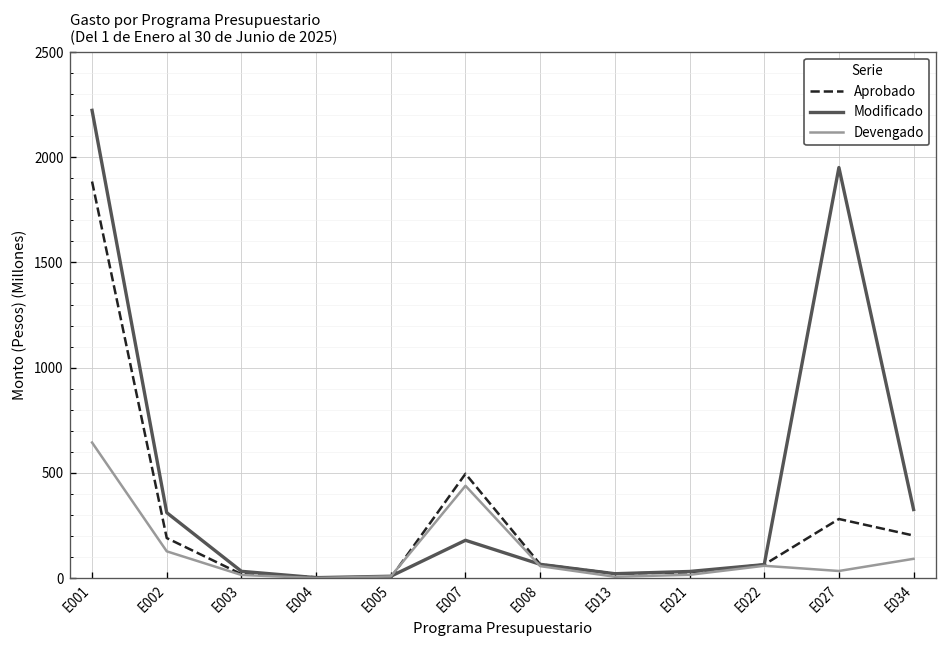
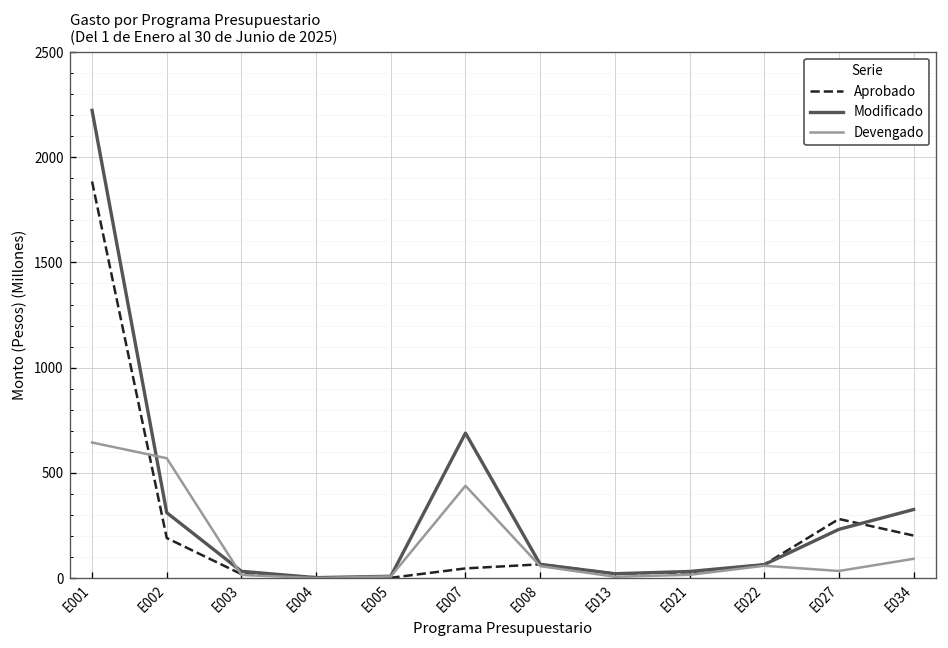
Devengado, E002: 130 -> 570
Aprobado, E007: 500 -> 50
Modificado, E007: 180 -> 690
Modificado, E027: 1950 -> 230
